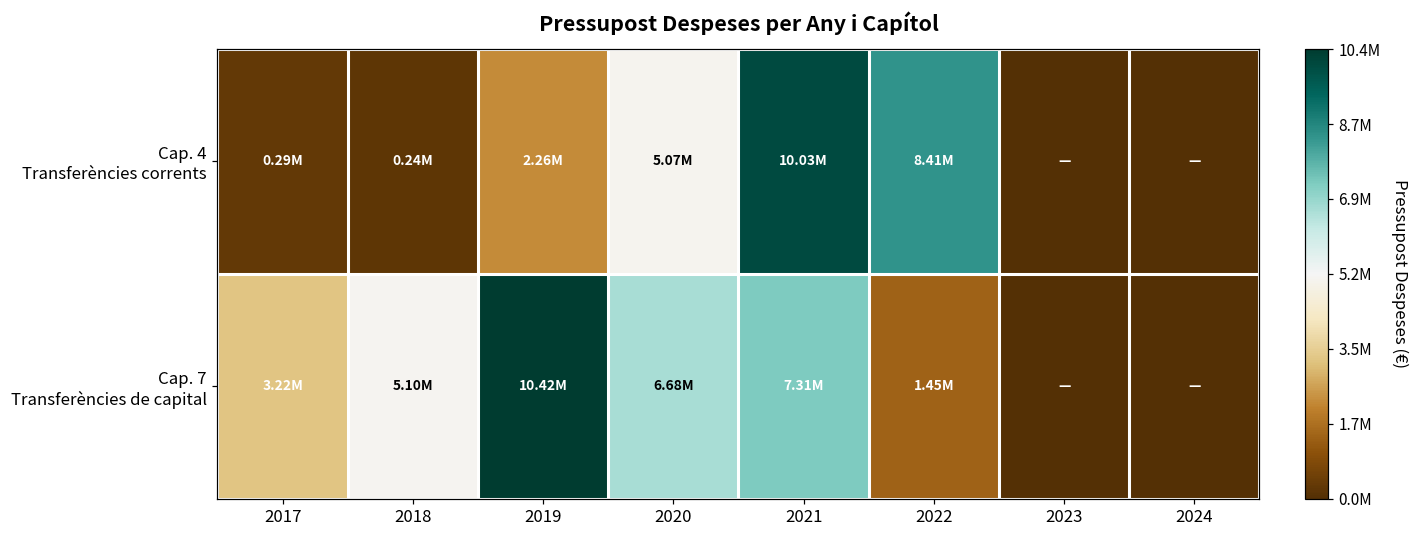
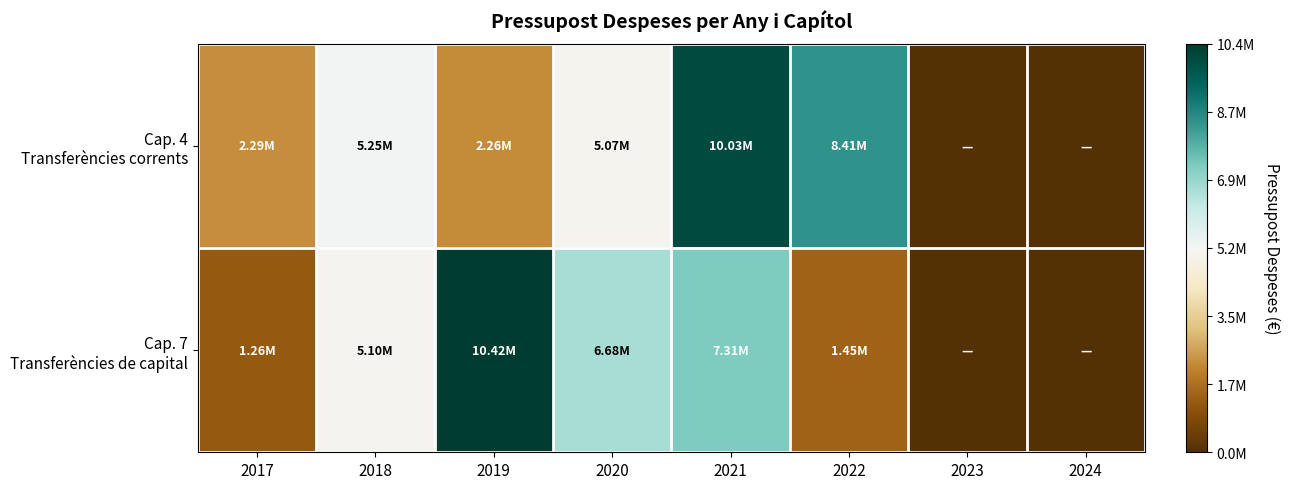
Cap. 4 Transferències corrents, 2017: 0.29M -> 2.29M
Cap. 4 Transferències corrents, 2018: 0.24M -> 5.25M
Cap. 7 Transferències de capital, 2017: 3.22M -> 1.26M
